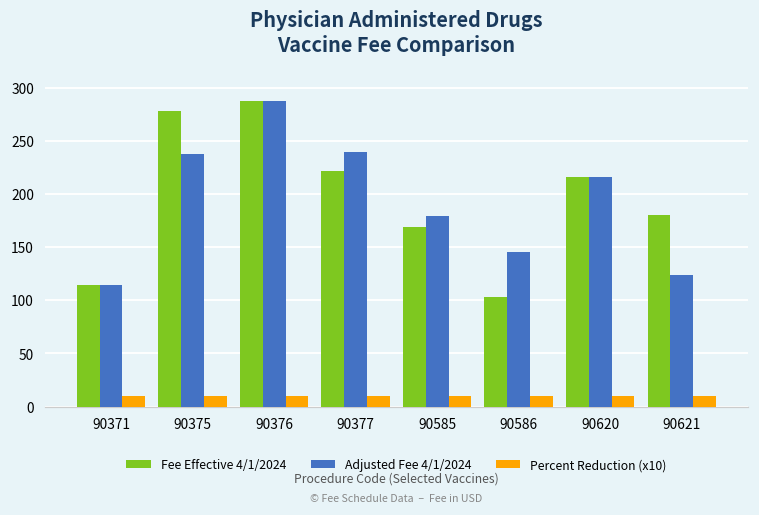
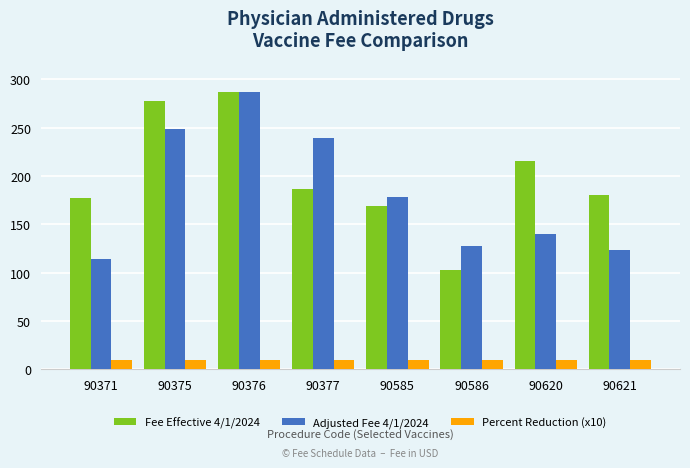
Fee Effective 4/1/2024, 90371: 110 -> 180
Adjusted Fee 4/1/2024, 90375: 240 -> 250
Fee Effective 4/1/2024, 90377: 220 -> 190
Adjusted Fee 4/1/2024, 90586: 150 -> 130
Adjusted Fee 4/1/2024, 90620: 220 -> 140
